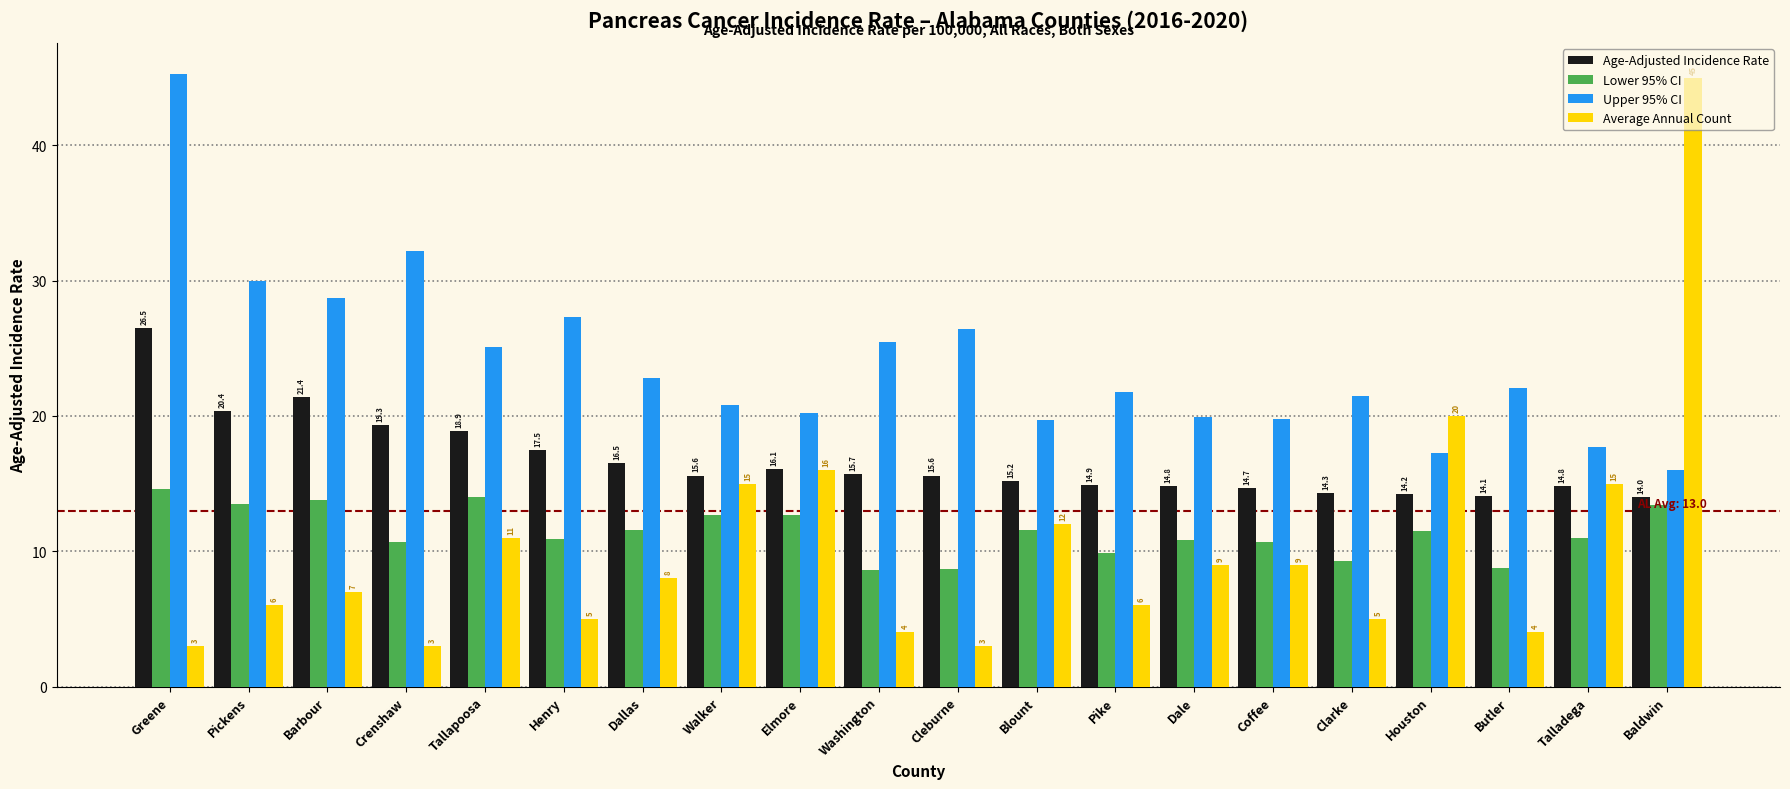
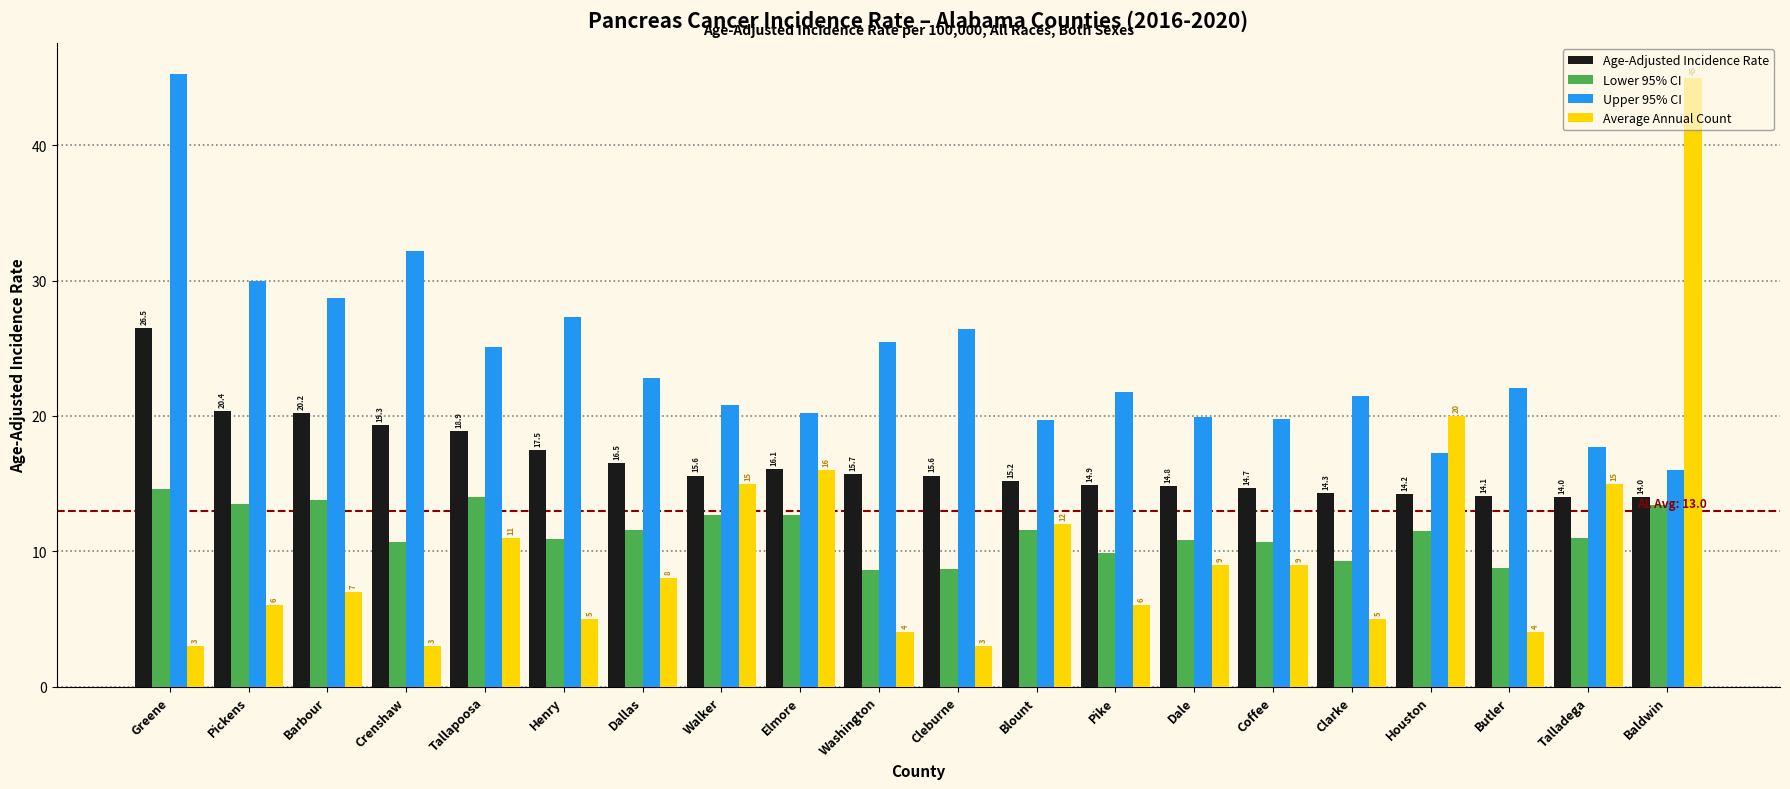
Age-Adjusted Incidence Rate, Barbour: 21.4 -> 20.2
Age-Adjusted Incidence Rate, Talladega: 14.8 -> 14.0
